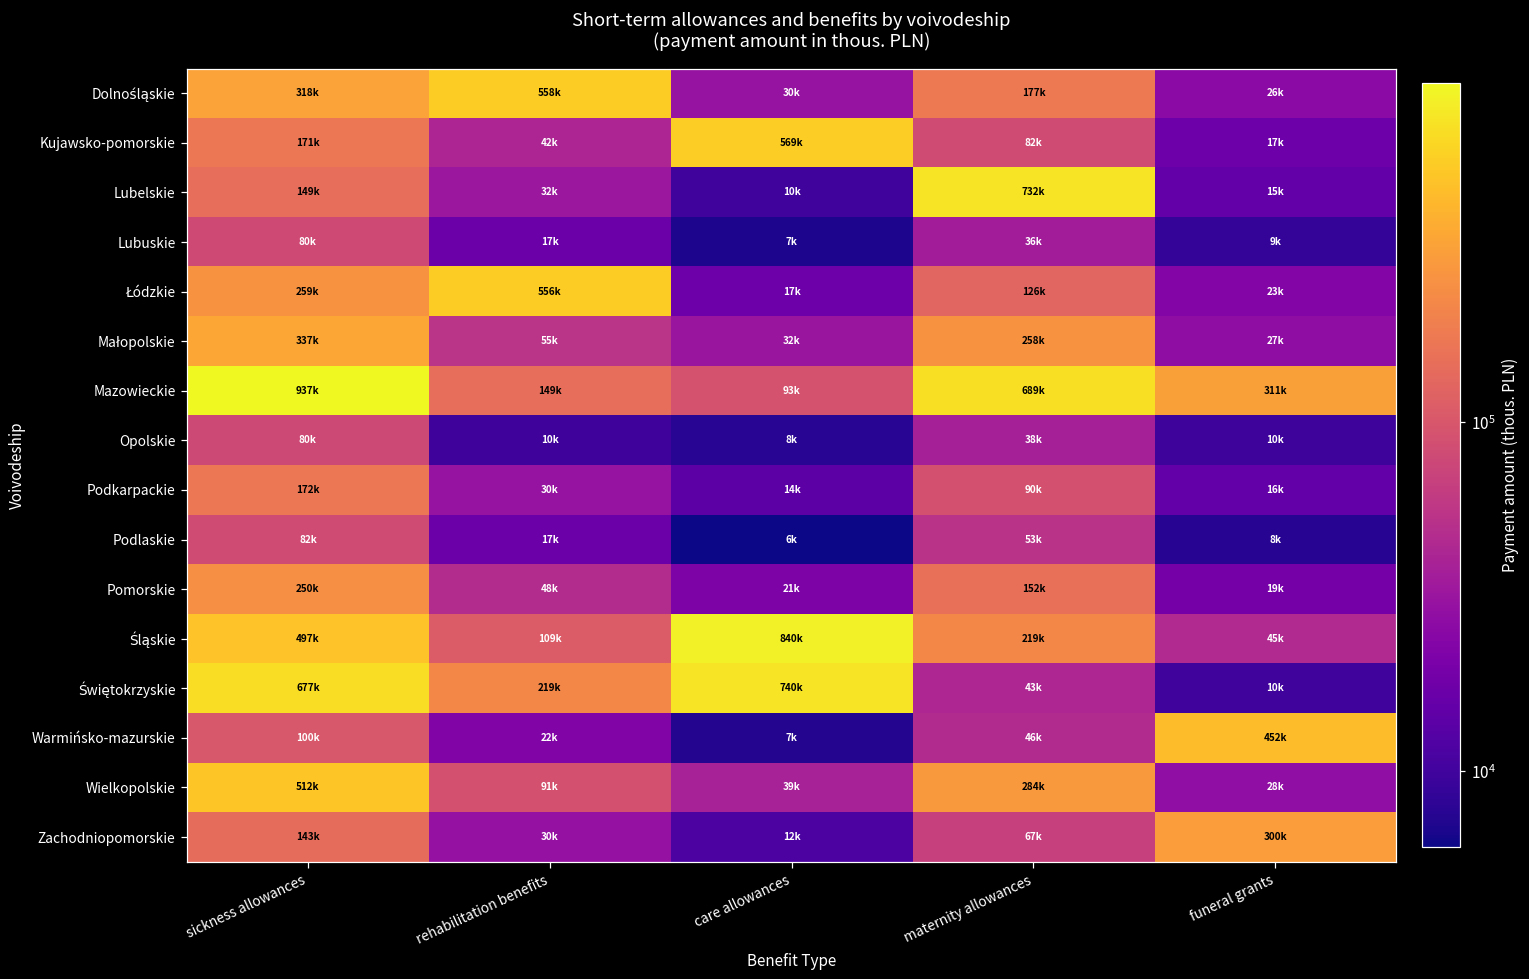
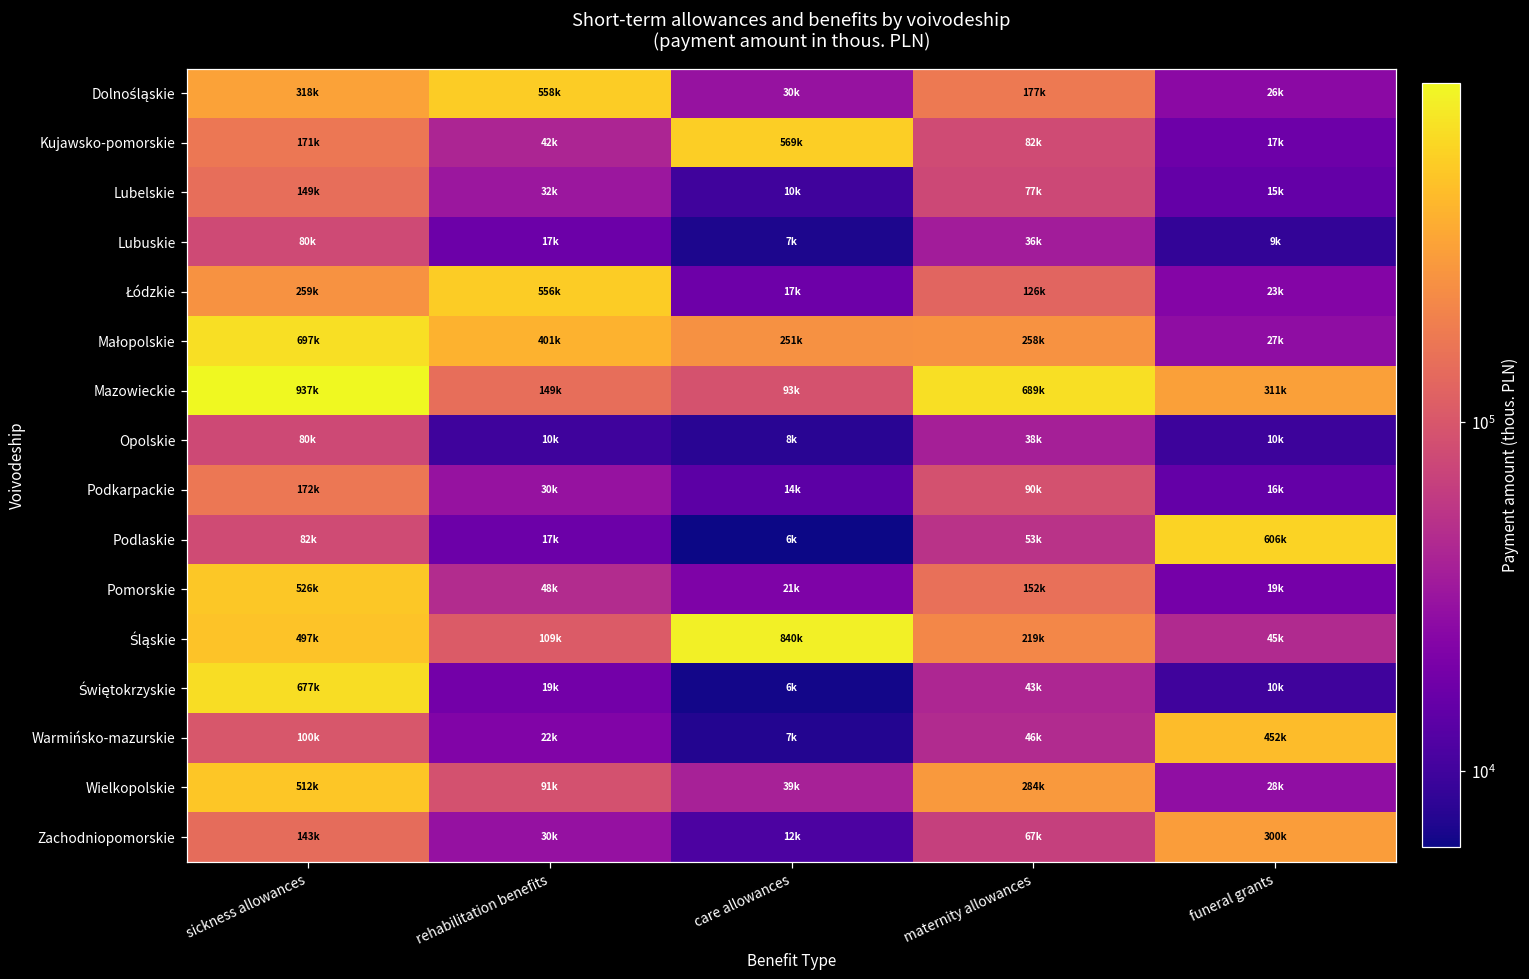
Lubelskie, maternity allowances: 732k -> 77k
Małopolskie, sickness allowances: 337k -> 697k
Małopolskie, rehabilitation benefits: 55k -> 401k
Małopolskie, care allowances: 32k -> 251k
Podlaskie, funeral grants: 8k -> 606k
Pomorskie, sickness allowances: 250k -> 526k
Świętokrzyskie, rehabilitation benefits: 219k -> 19k
Świętokrzyskie, care allowances: 740k -> 6k
